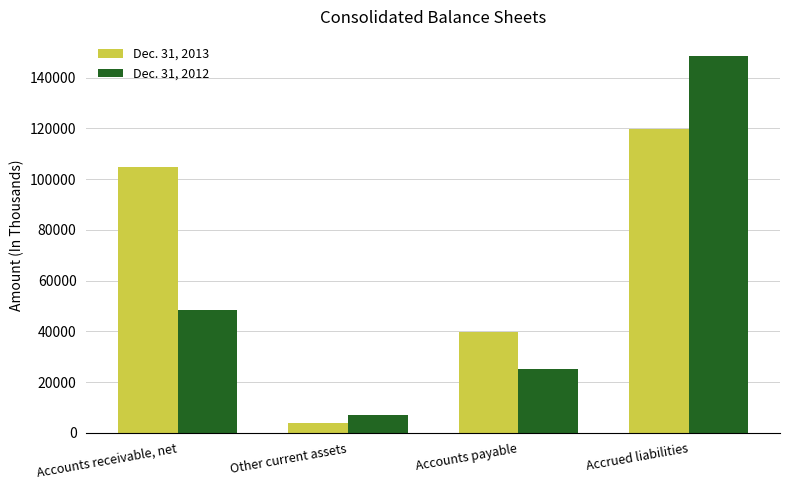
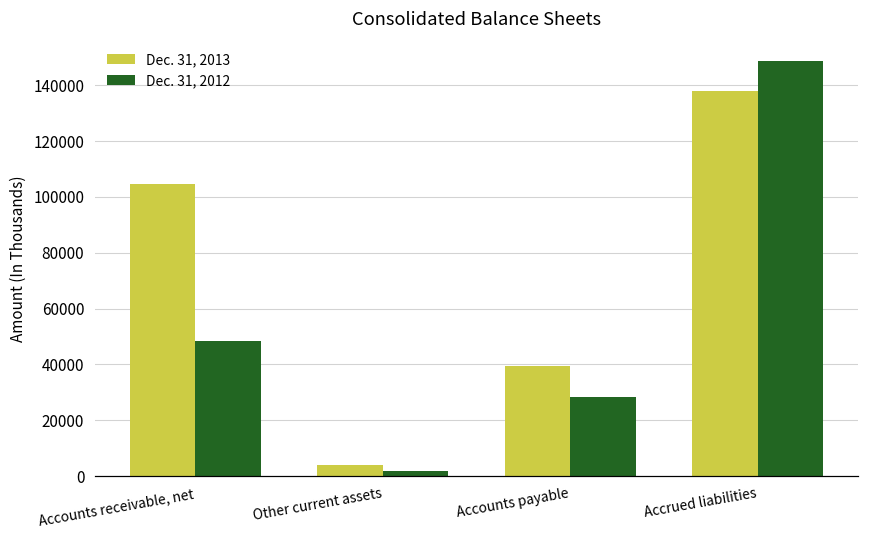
Dec. 31, 2012, Other current assets: 7000 -> 2000
Dec. 31, 2012, Accounts payable: 25000 -> 28000
Dec. 31, 2013, Accrued liabilities: 120000 -> 138000
